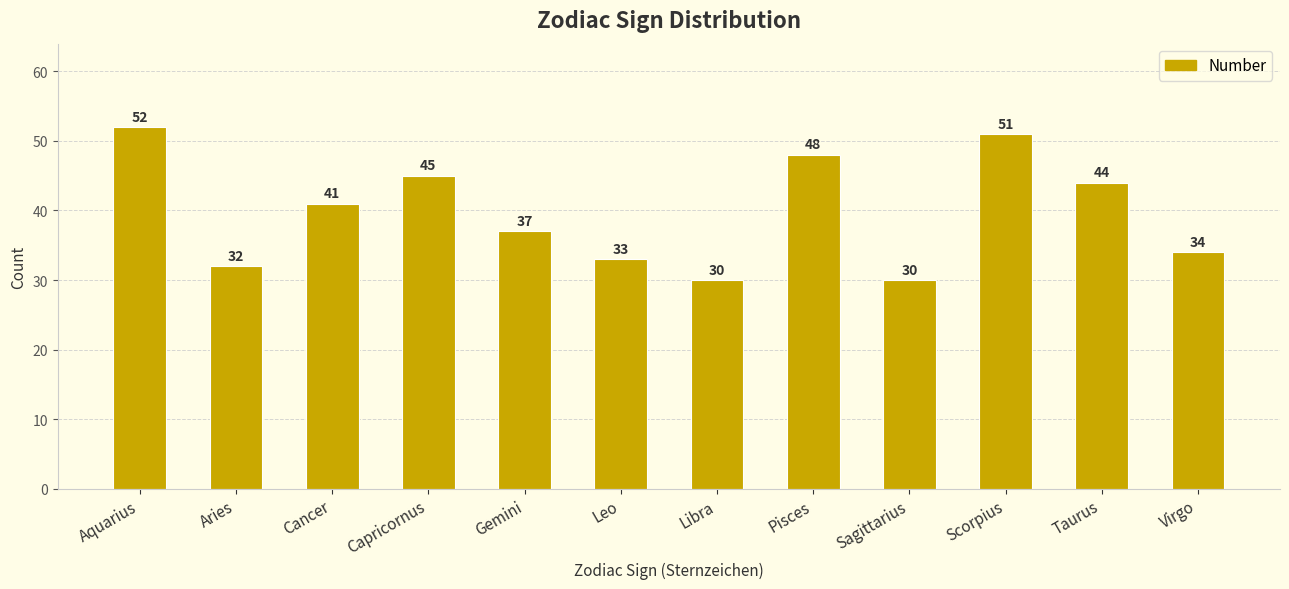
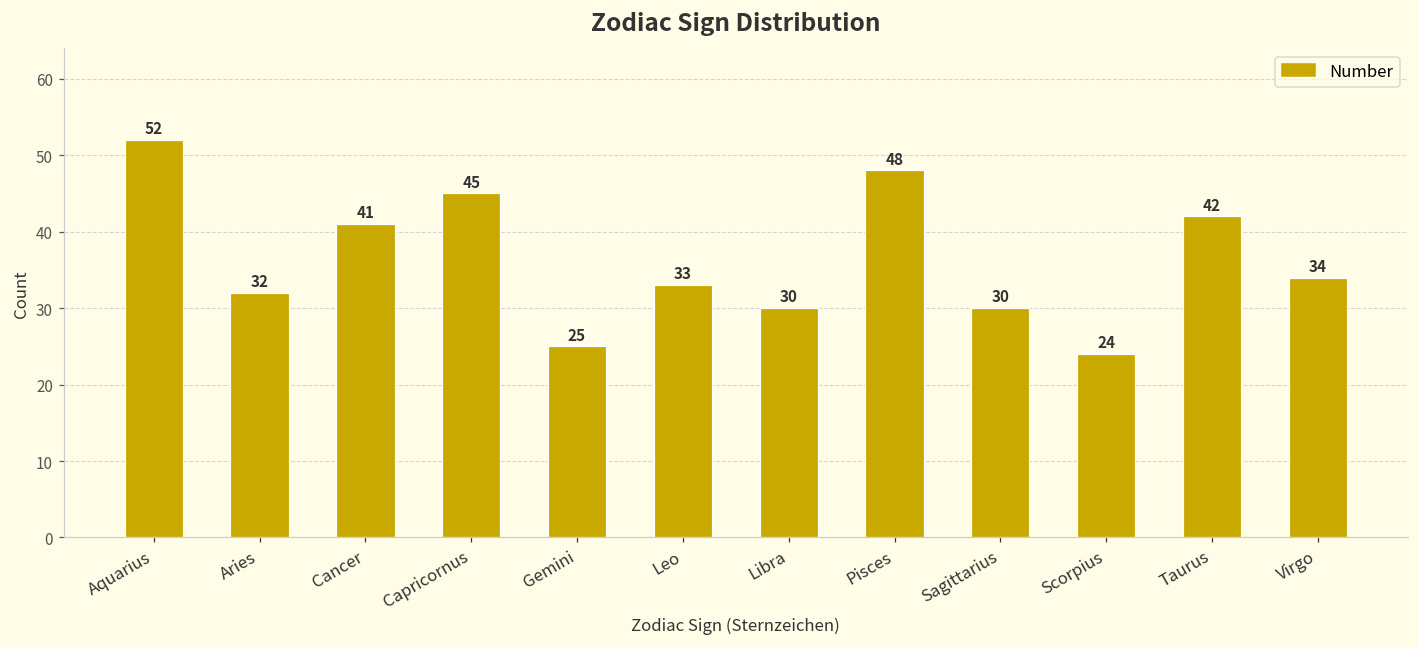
Gemini: 37 -> 25
Scorpius: 51 -> 24
Taurus: 44 -> 42
